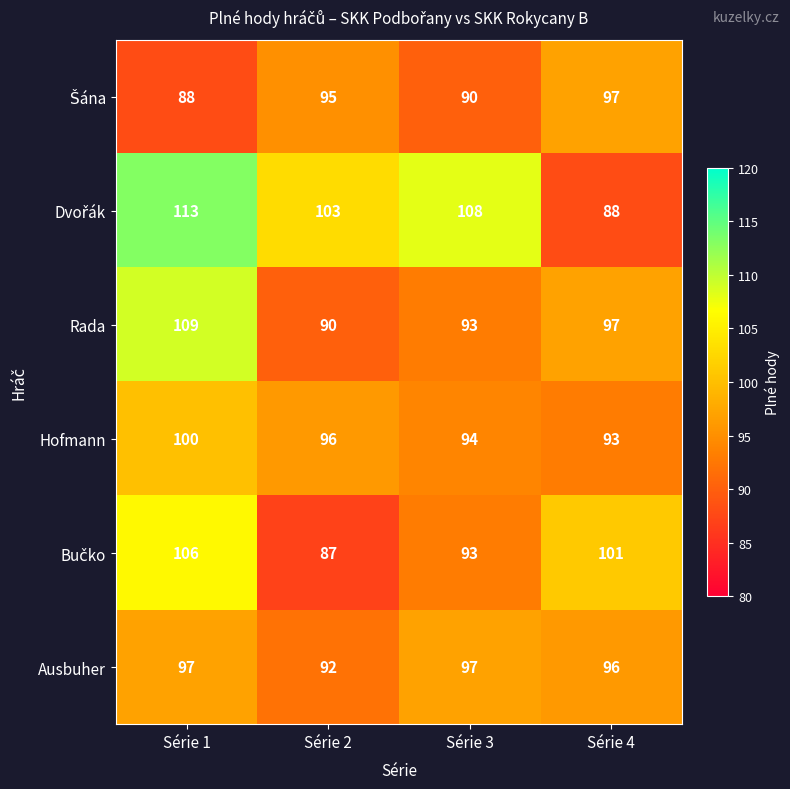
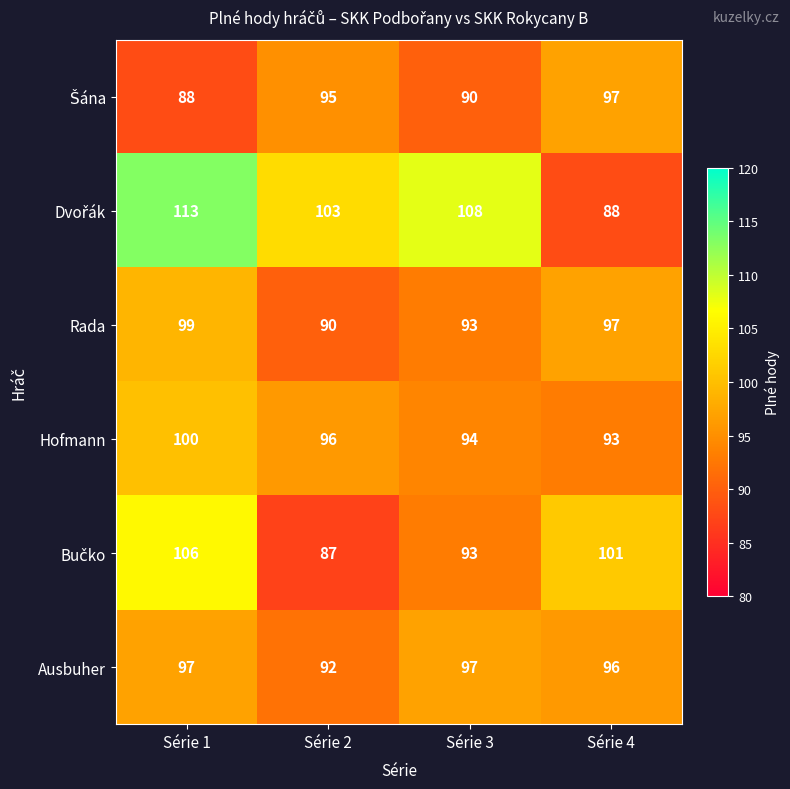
Rada, Série 1: 109 -> 99
